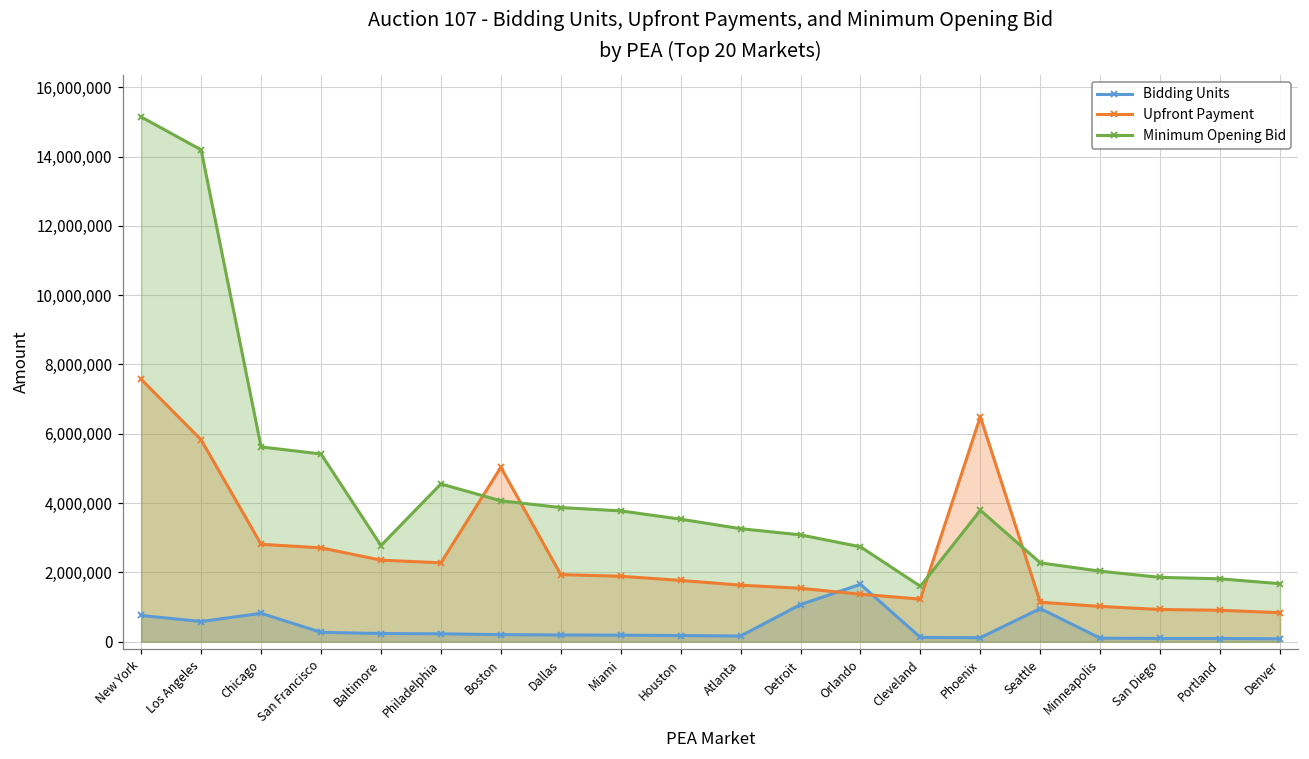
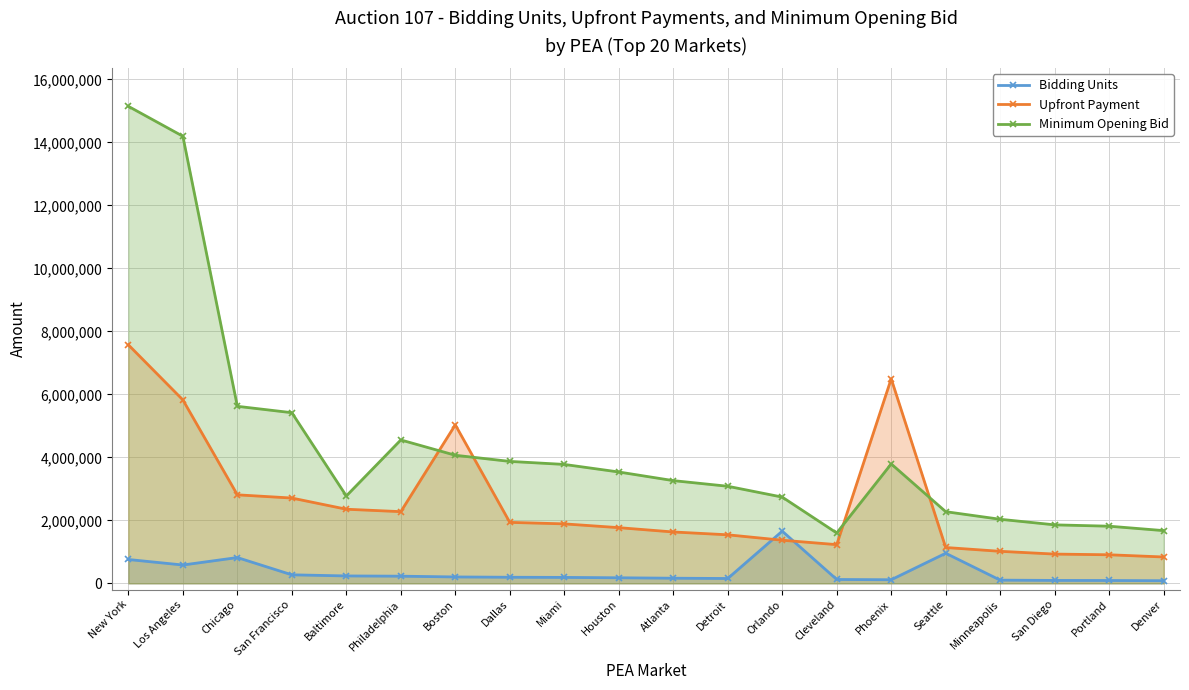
Bidding Units, Detroit: 1,100,000 -> 200,000
